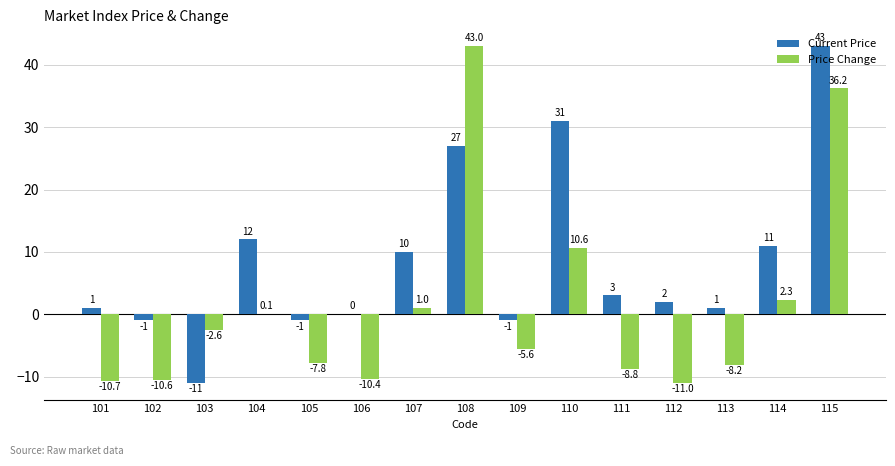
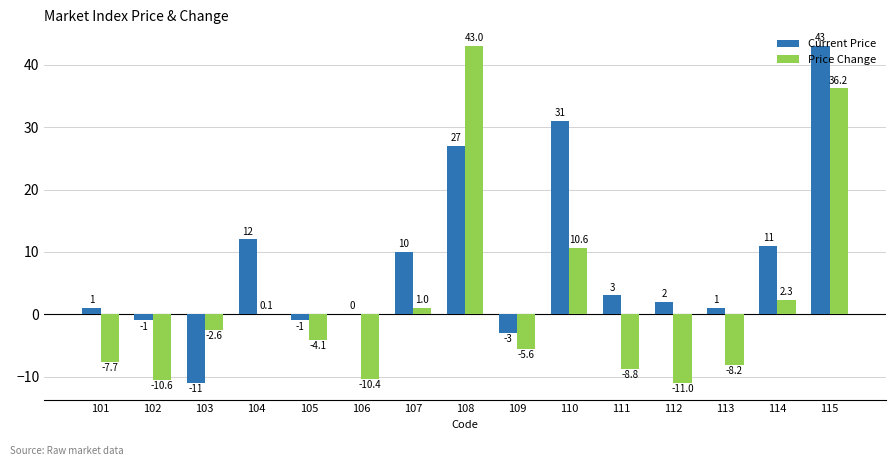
Price Change, 101: -10.7 -> -7.7
Price Change, 105: -7.8 -> -4.1
Current Price, 109: -1 -> -3
